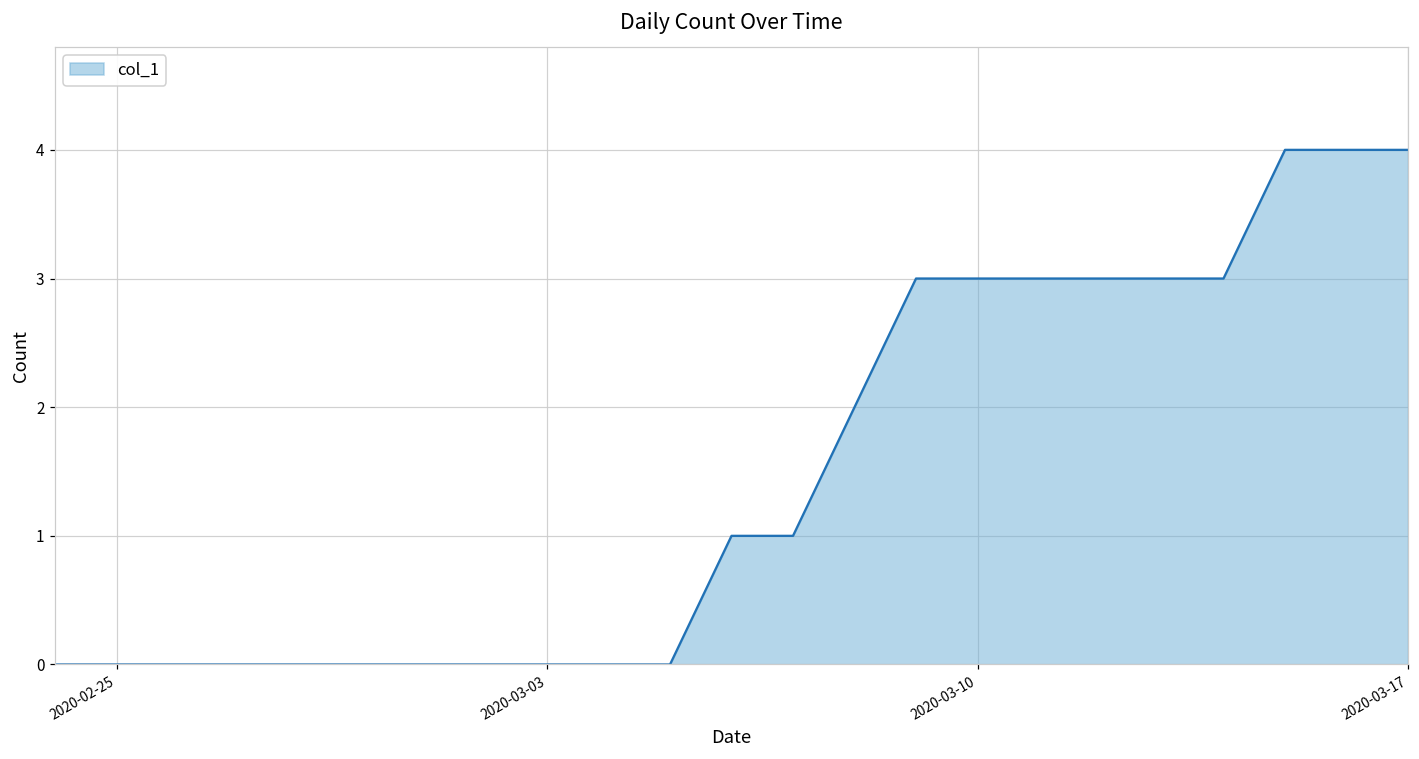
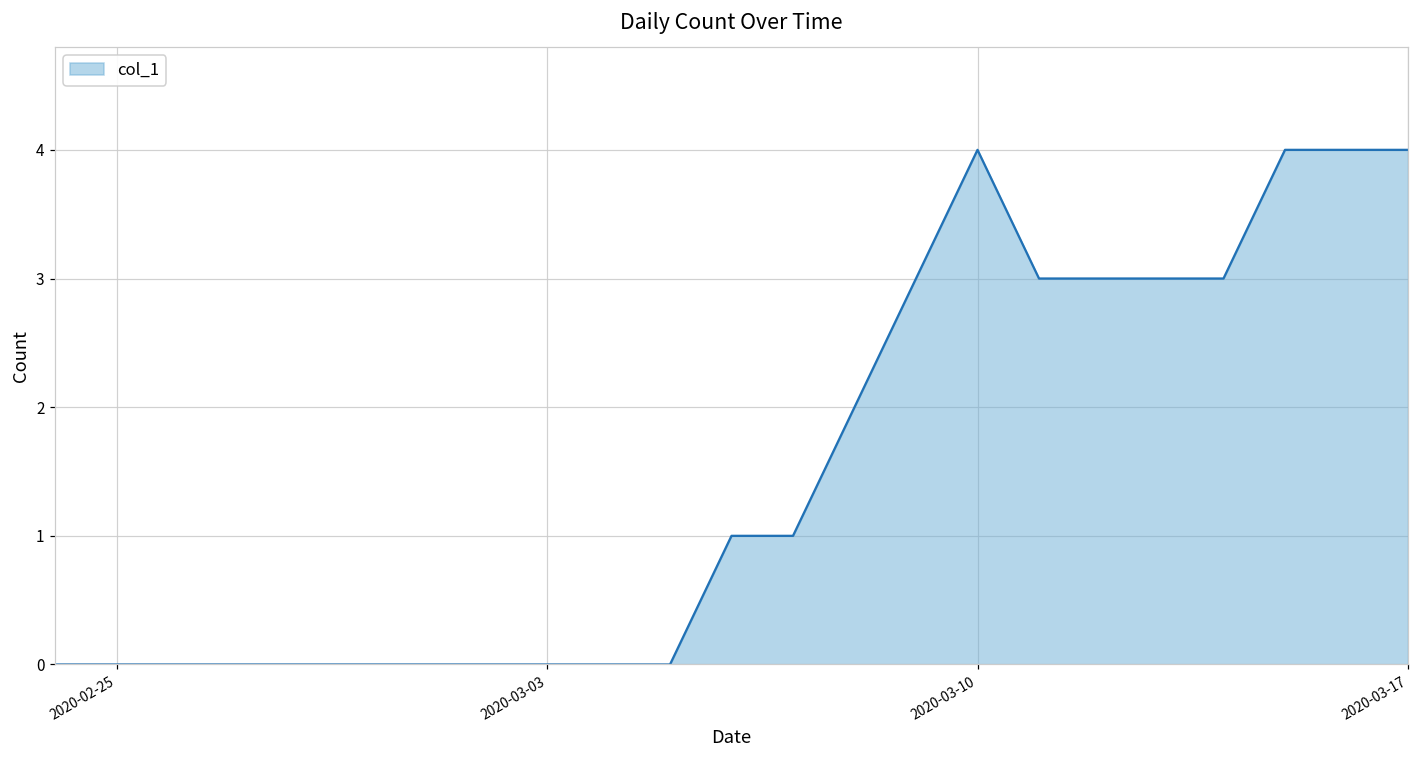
2020-03-10: 3 -> 4
